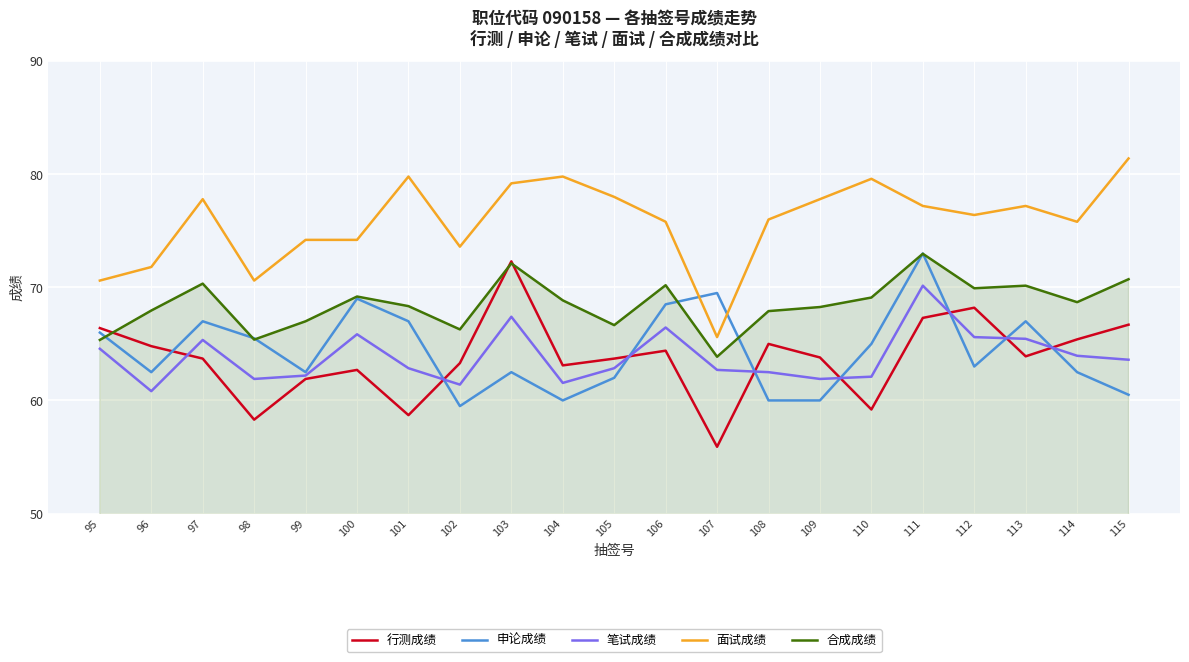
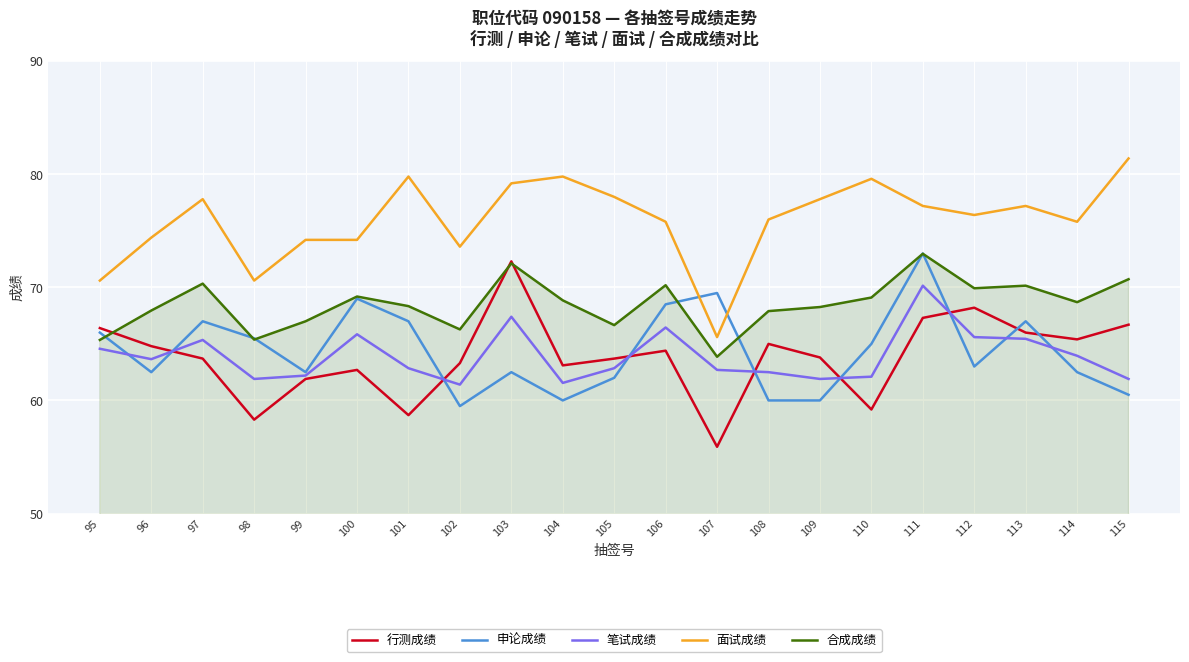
笔试成绩, 96: 60.8 -> 63.7
面试成绩, 96: 71.8 -> 74.4
行测成绩, 113: 63.9 -> 66.0
笔试成绩, 115: 63.6 -> 61.9
